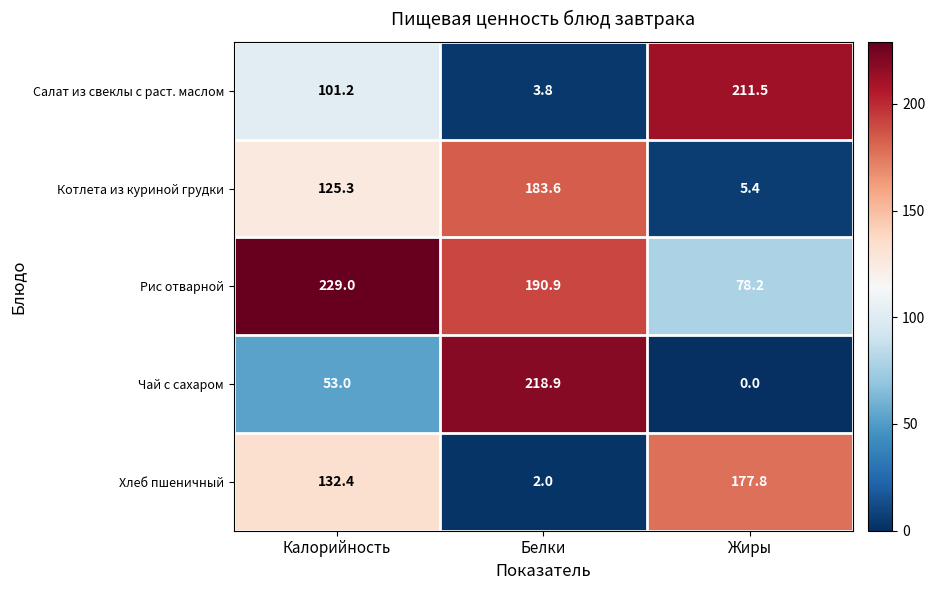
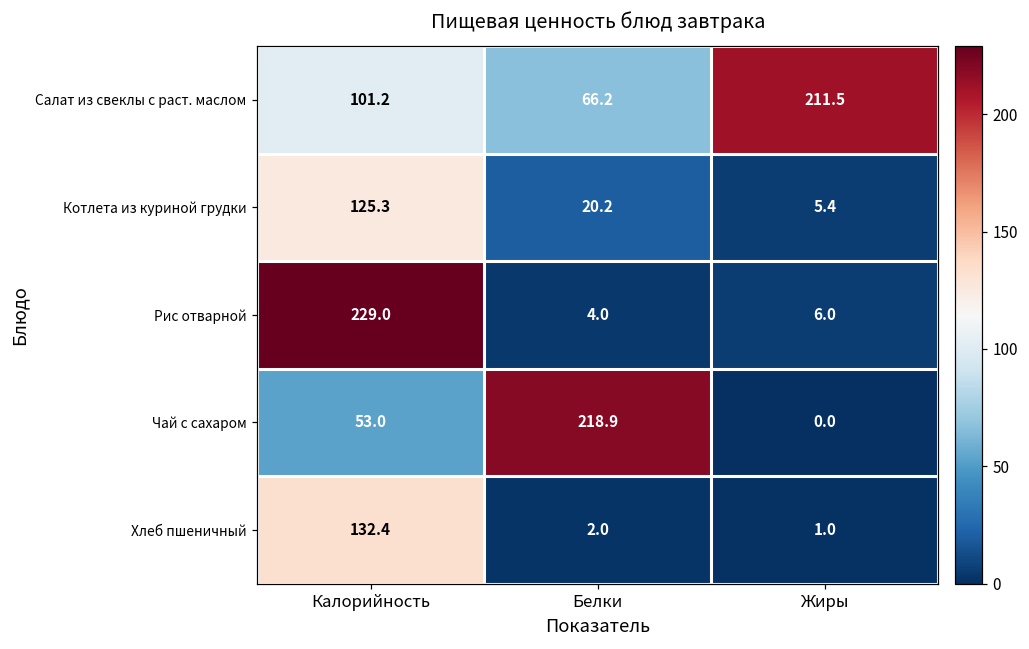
Салат из свеклы с раст. маслом, Белки: 3.8 -> 66.2
Котлета из куриной грудки, Белки: 183.6 -> 20.2
Рис отварной, Белки: 190.9 -> 4.0
Рис отварной, Жиры: 78.2 -> 6.0
Хлеб пшеничный, Жиры: 177.8 -> 1.0
